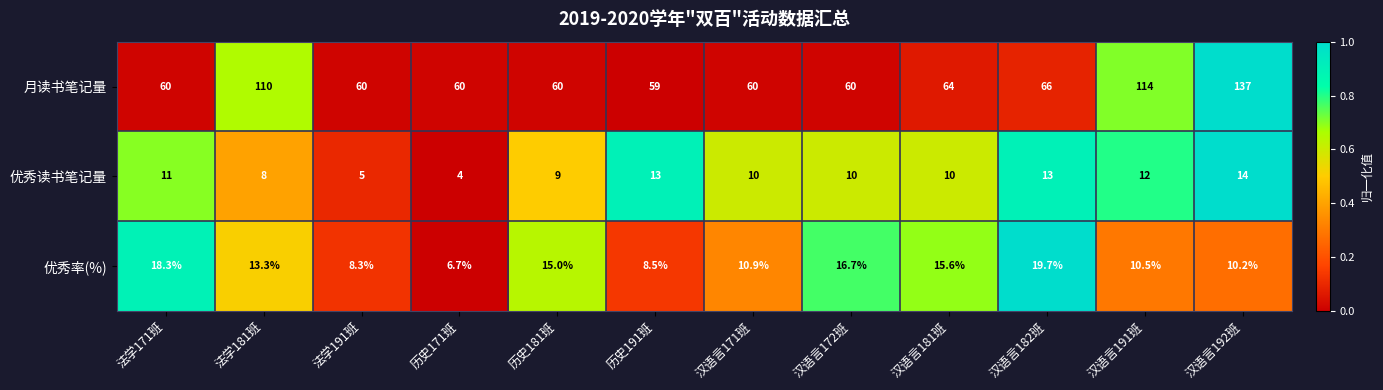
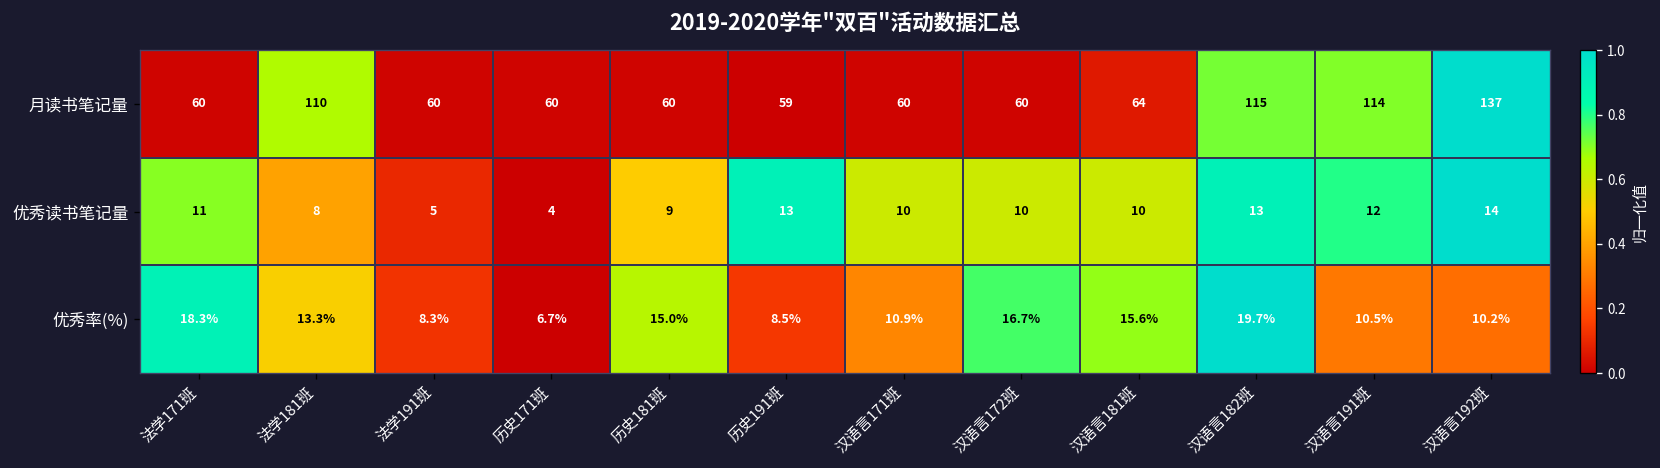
月读书笔记量, 汉语言182班: 66 -> 115
